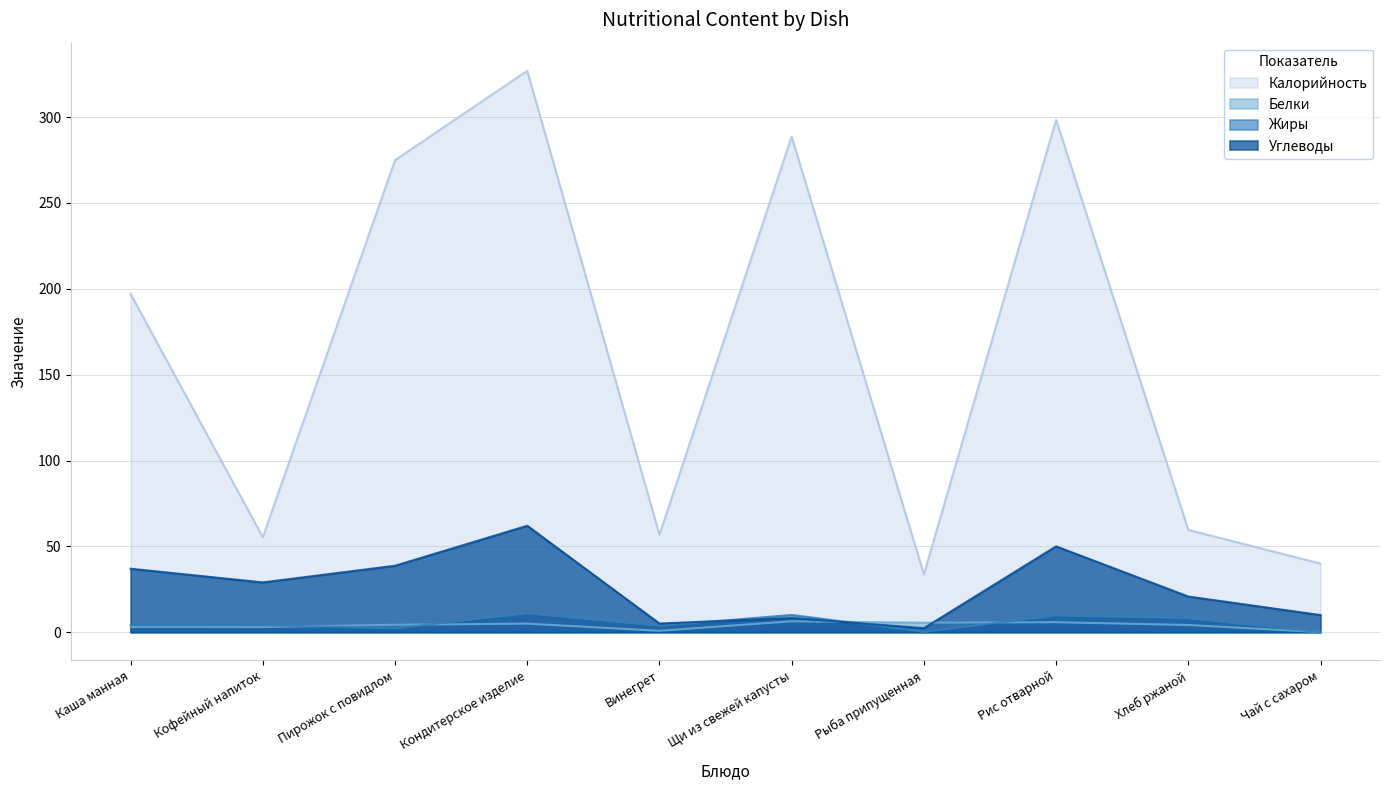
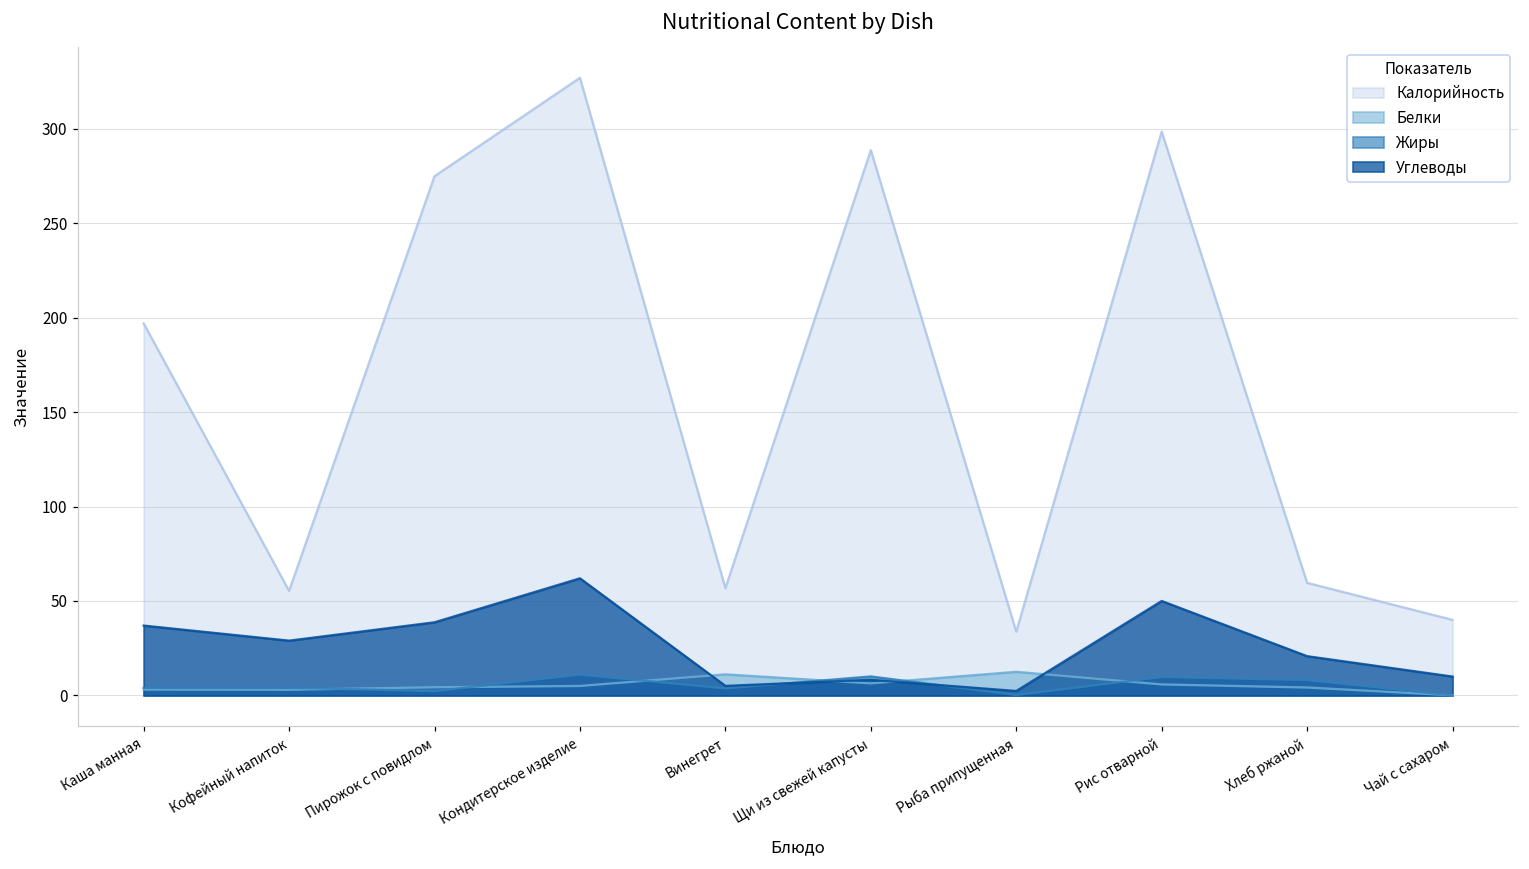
Белки, Винегрет: 1 -> 11
Белки, Рыба припущенная: 6 -> 13
